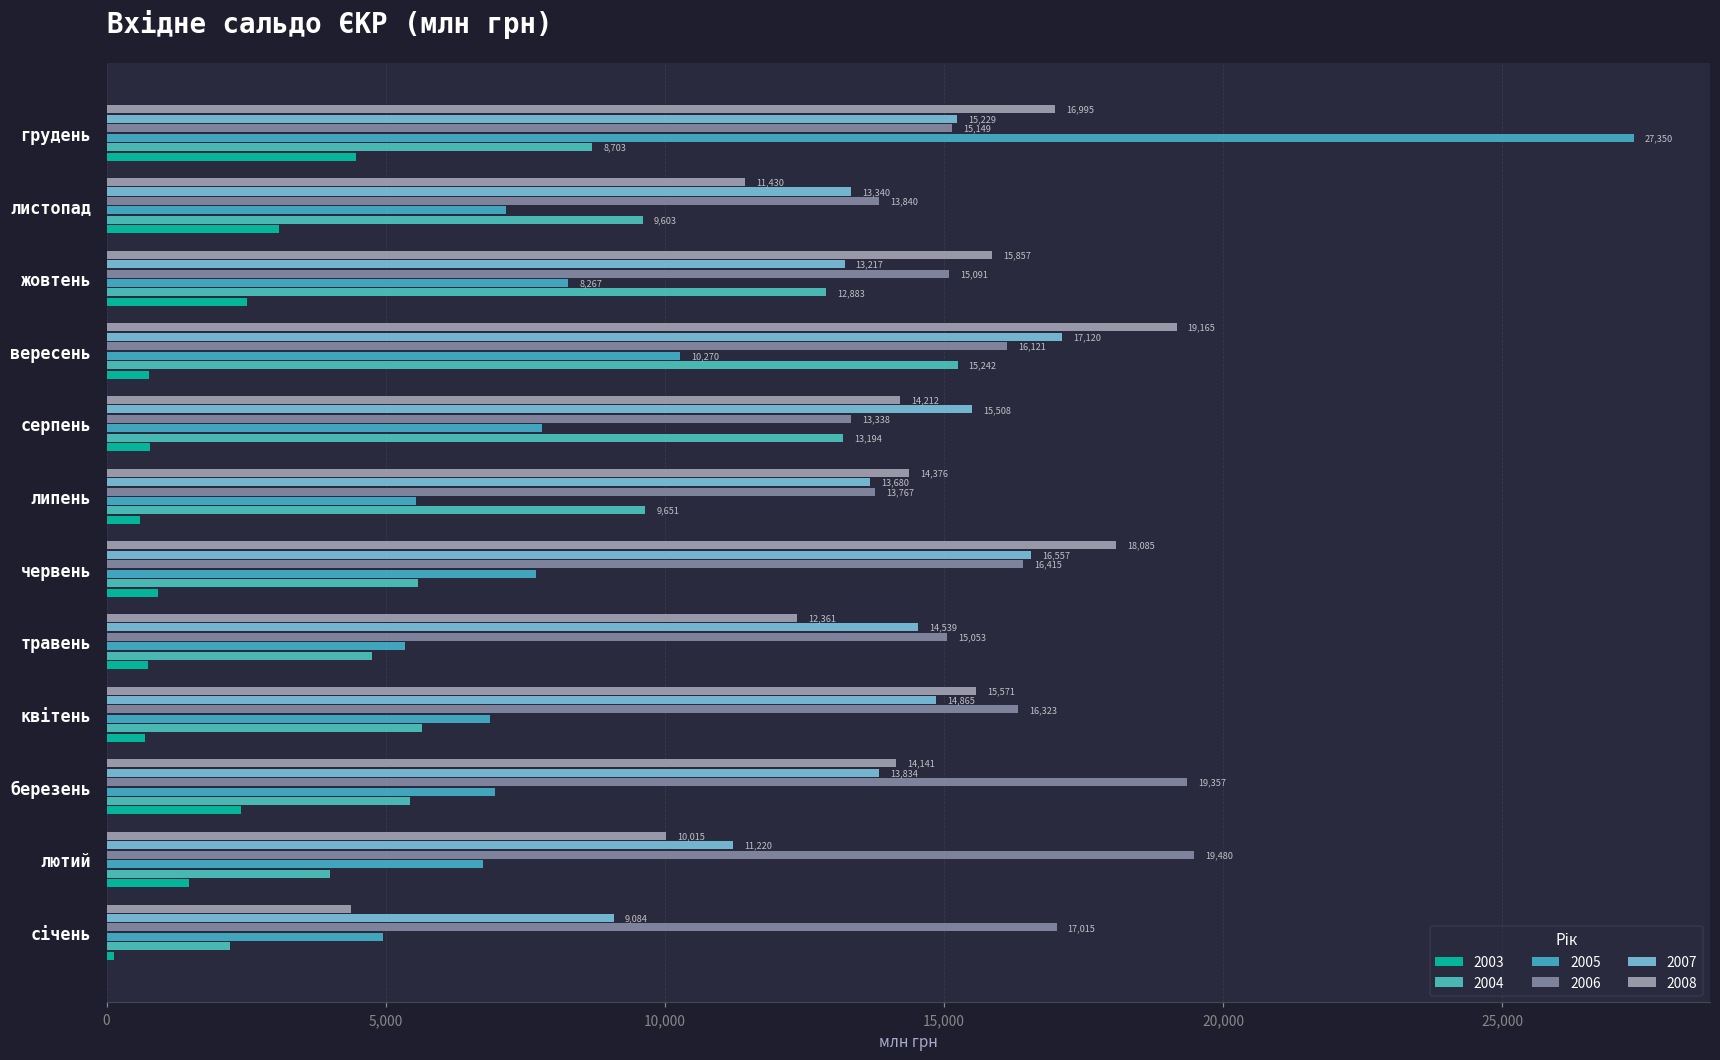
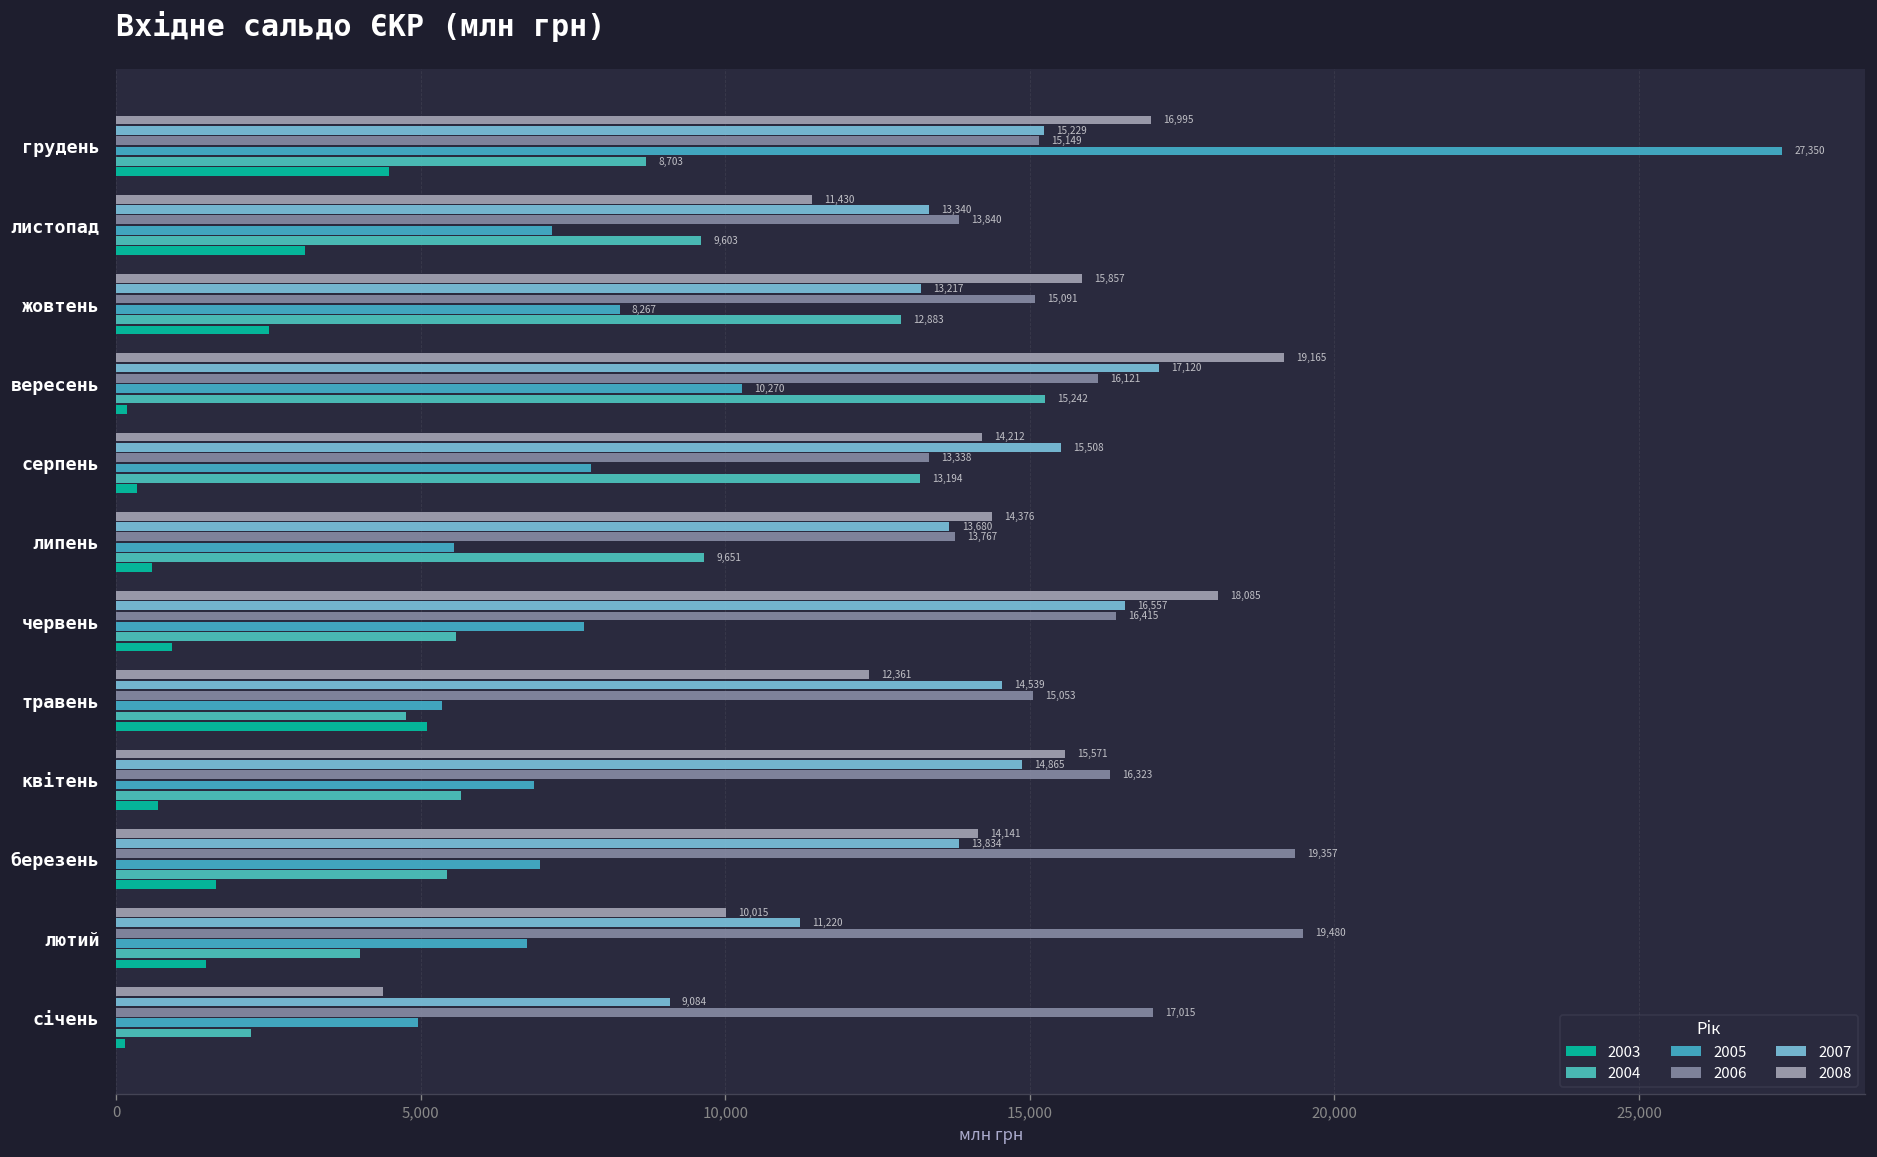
2003, вересень: 800 -> 200
2003, серпень: 800 -> 300
2003, травень: 700 -> 5,100
2003, березень: 2,400 -> 1,600
